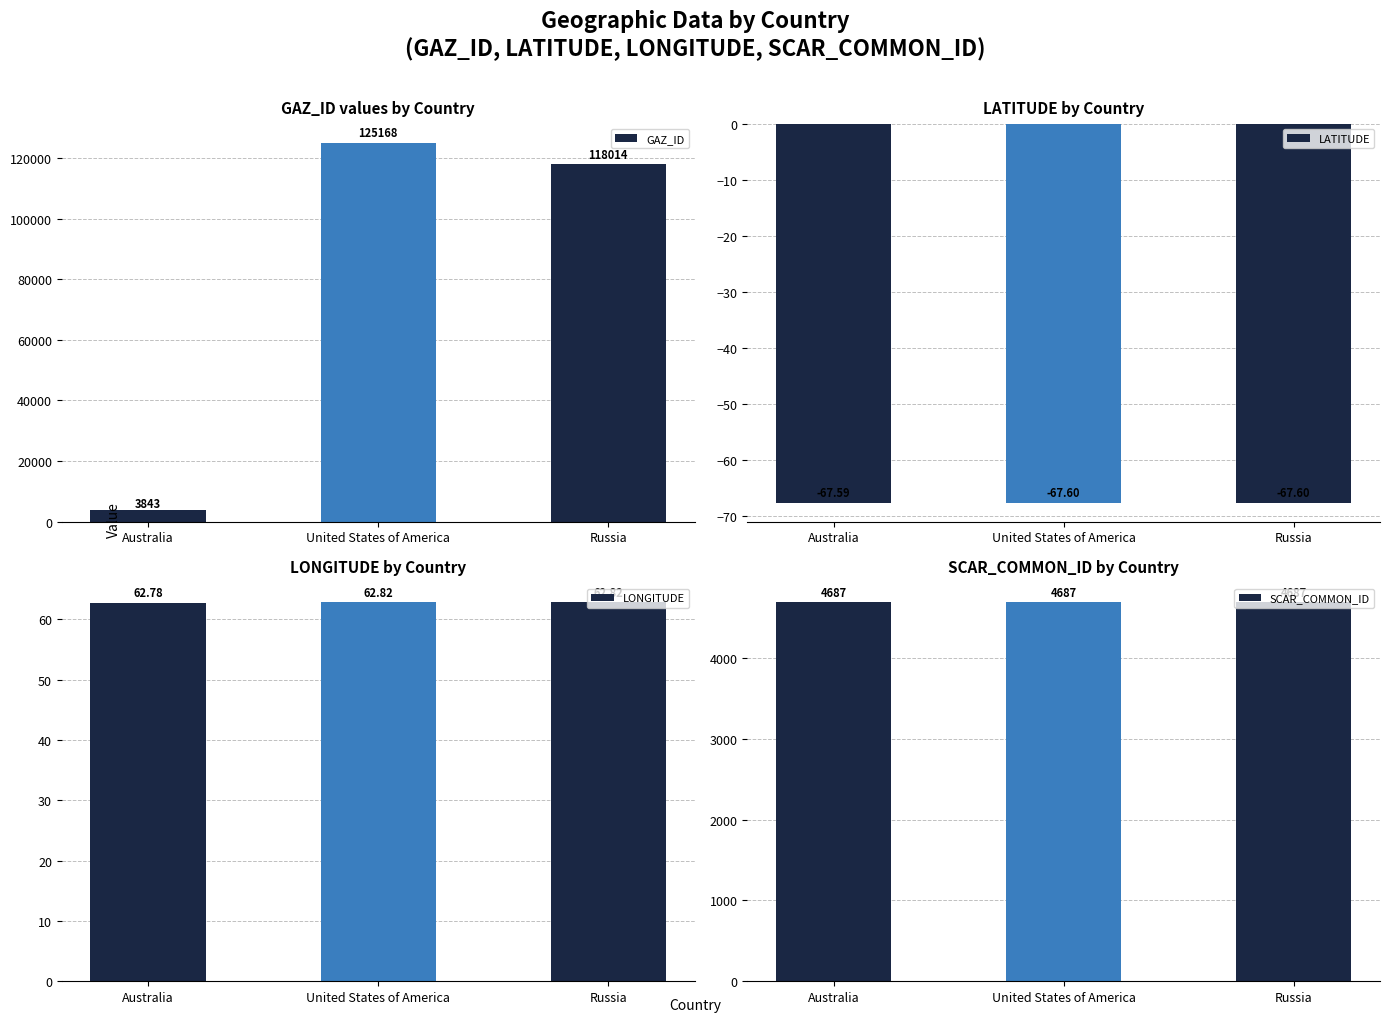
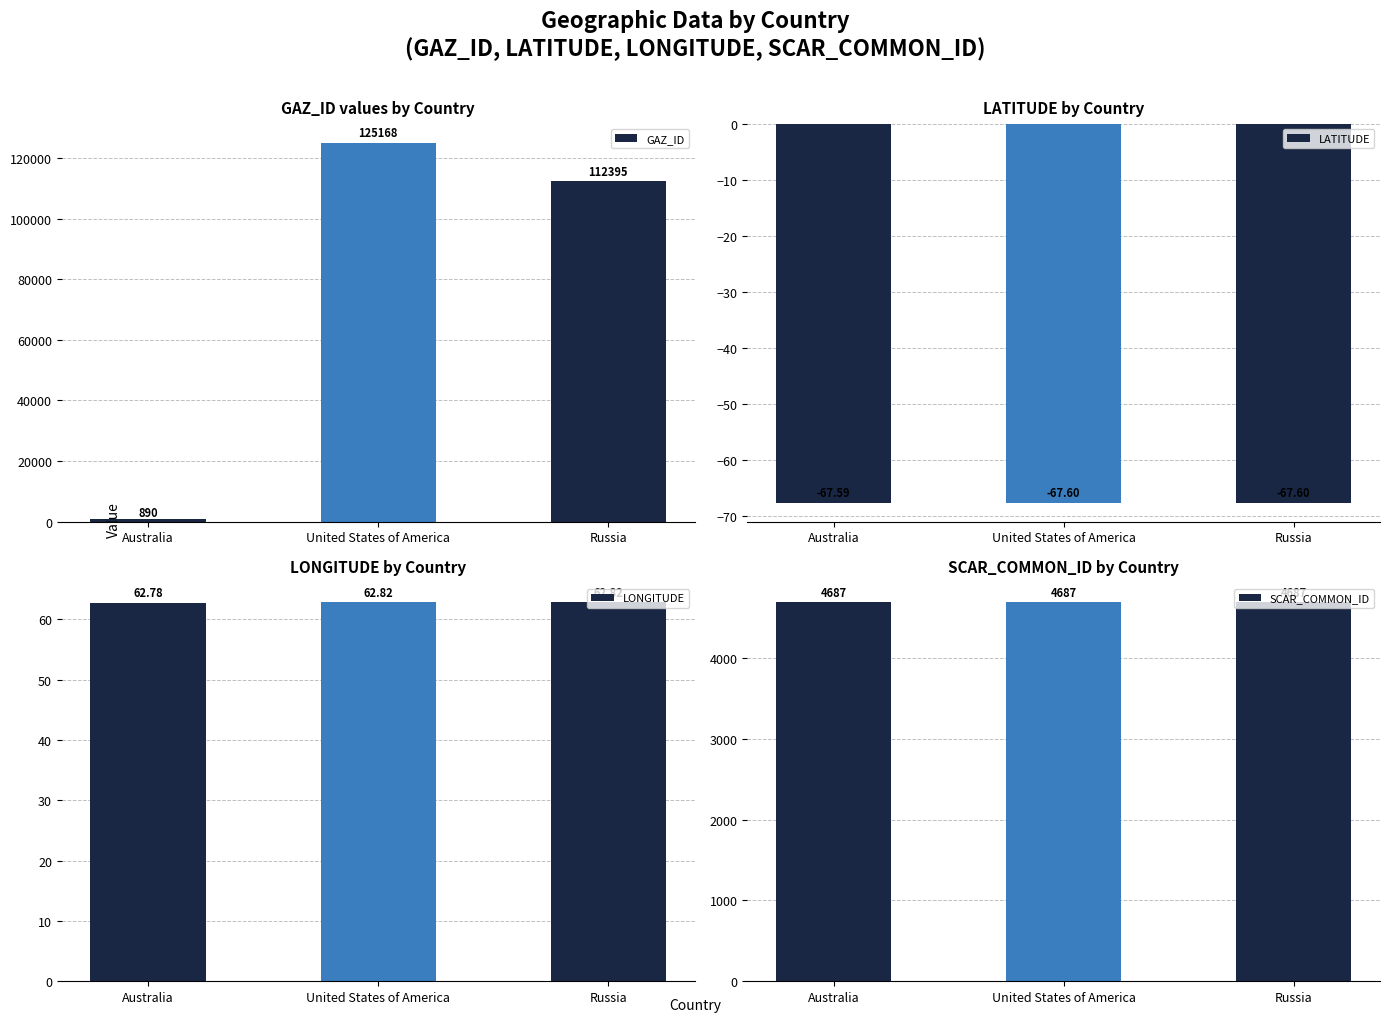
GAZ_ID values by Country, Australia: 3843 -> 890
GAZ_ID values by Country, Russia: 118014 -> 112395
